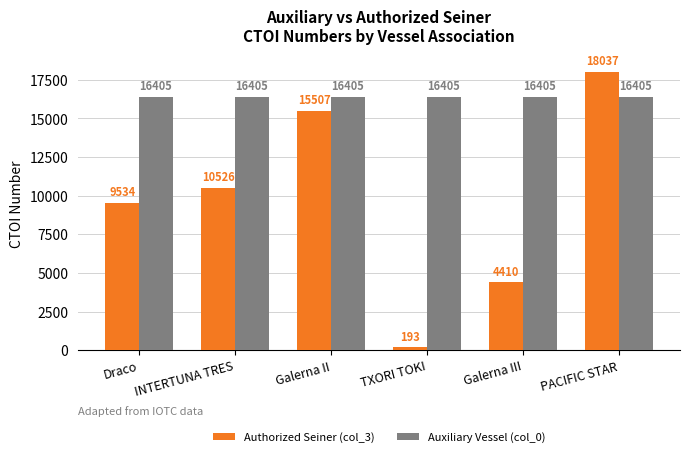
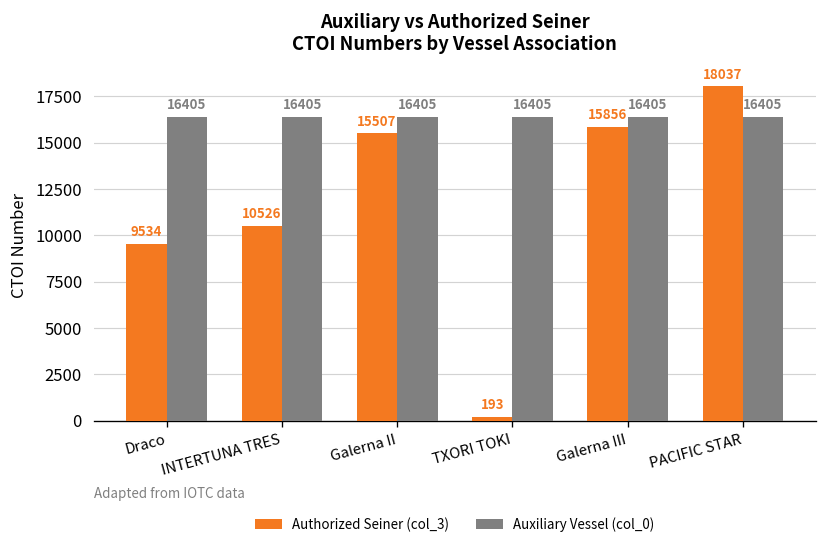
Authorized Seiner (col_3), Galerna III: 4410 -> 15856
